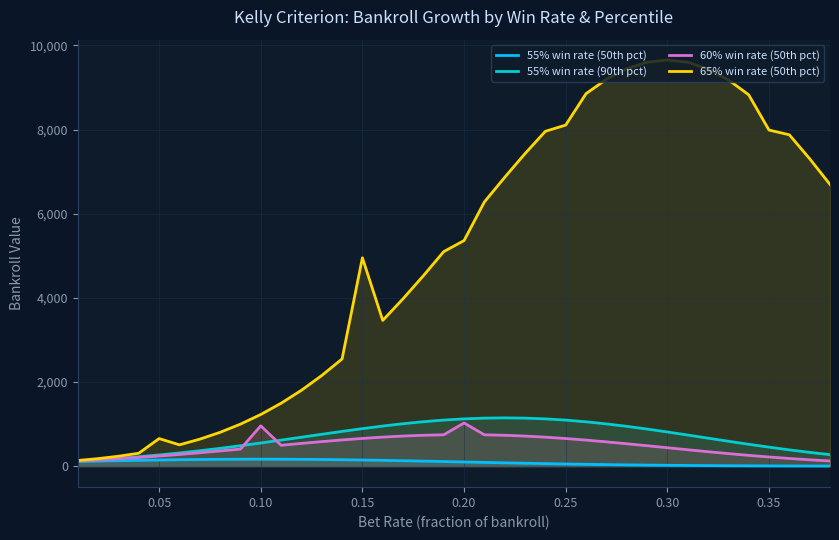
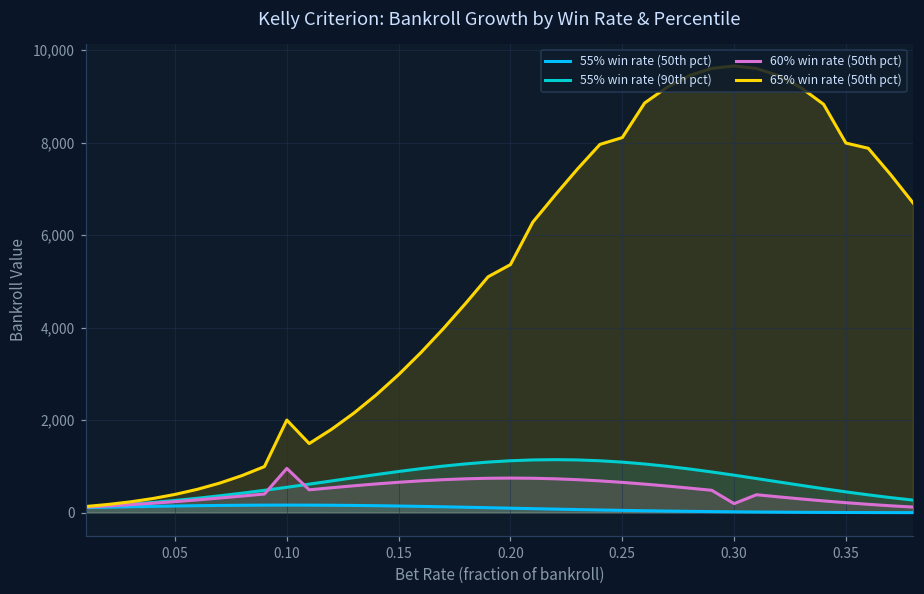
65% win rate (50th pct), 0.05: 700 -> 400
65% win rate (50th pct), 0.10: 1,200 -> 2,000
65% win rate (50th pct), 0.15: 5,000 -> 3,000
60% win rate (50th pct), 0.20: 1,000 -> 700
60% win rate (50th pct), 0.30: 400 -> 200
